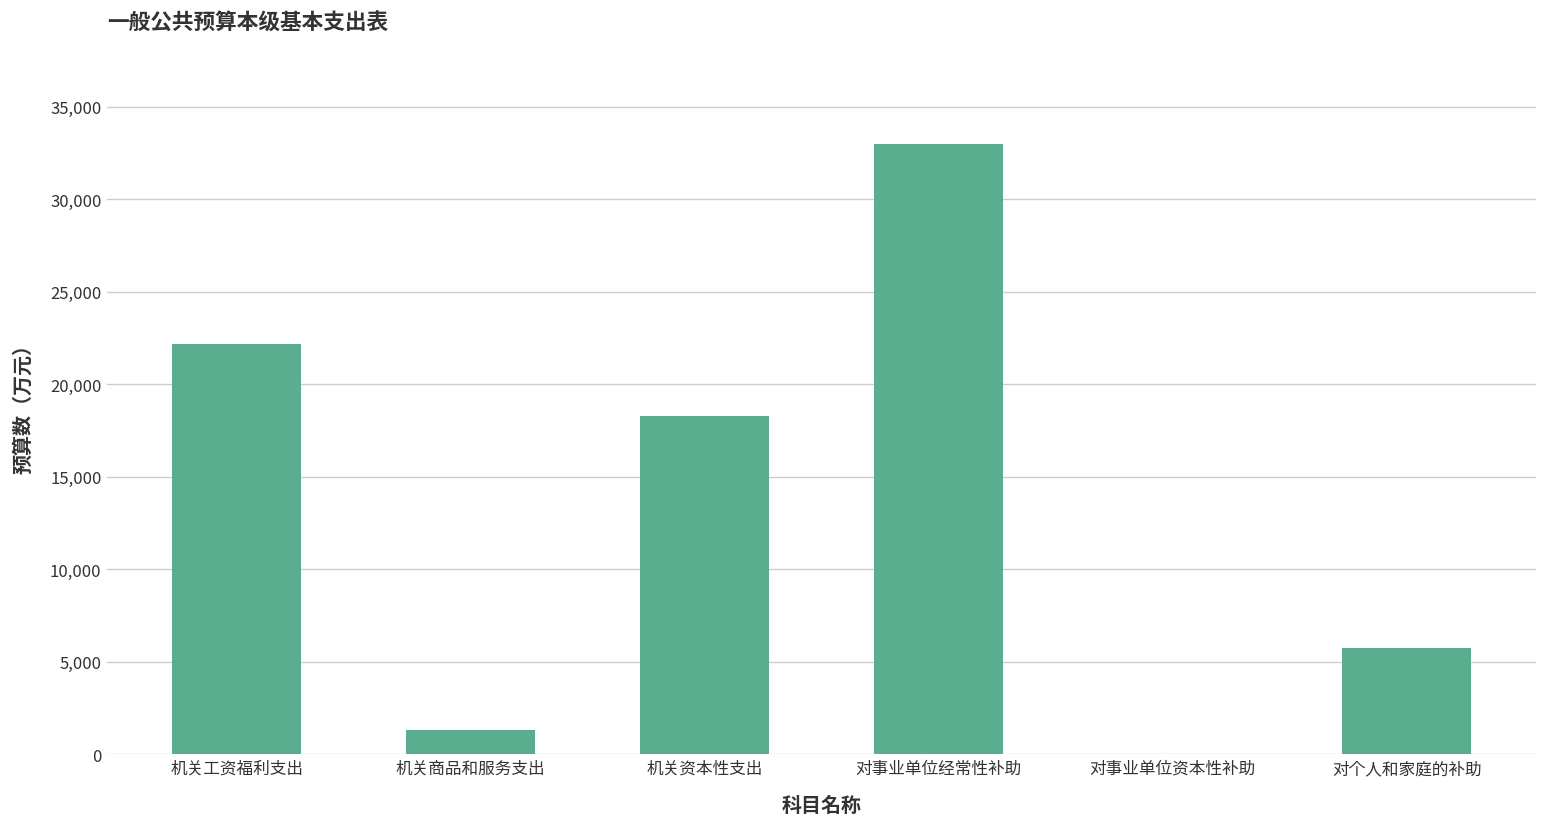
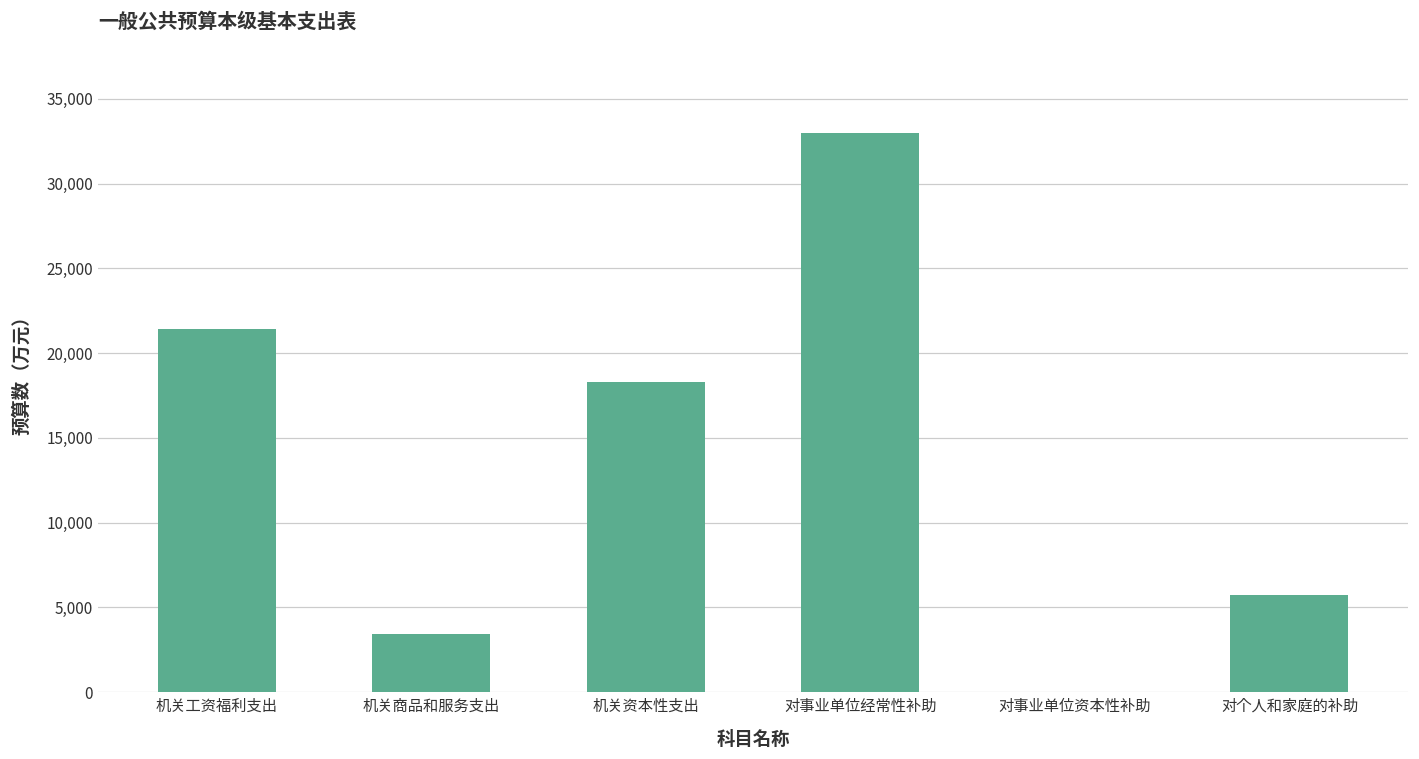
机关工资福利支出: 22,200 -> 21,500
机关商品和服务支出: 1,300 -> 3,400
